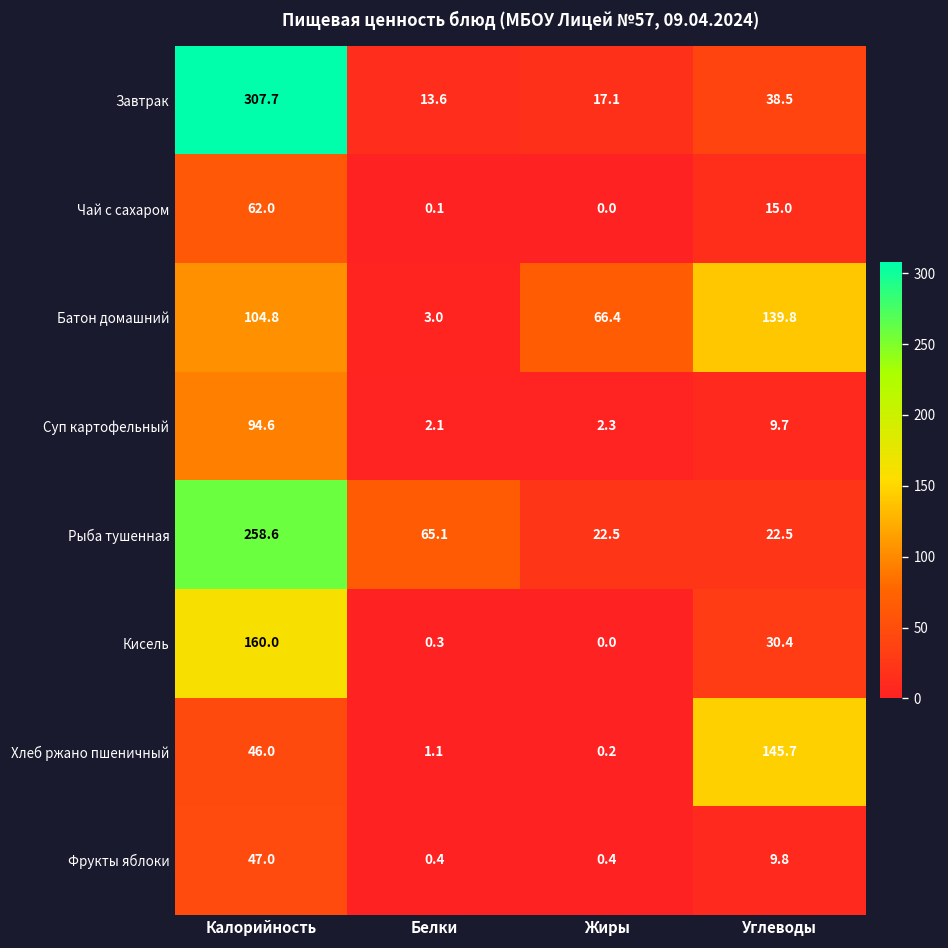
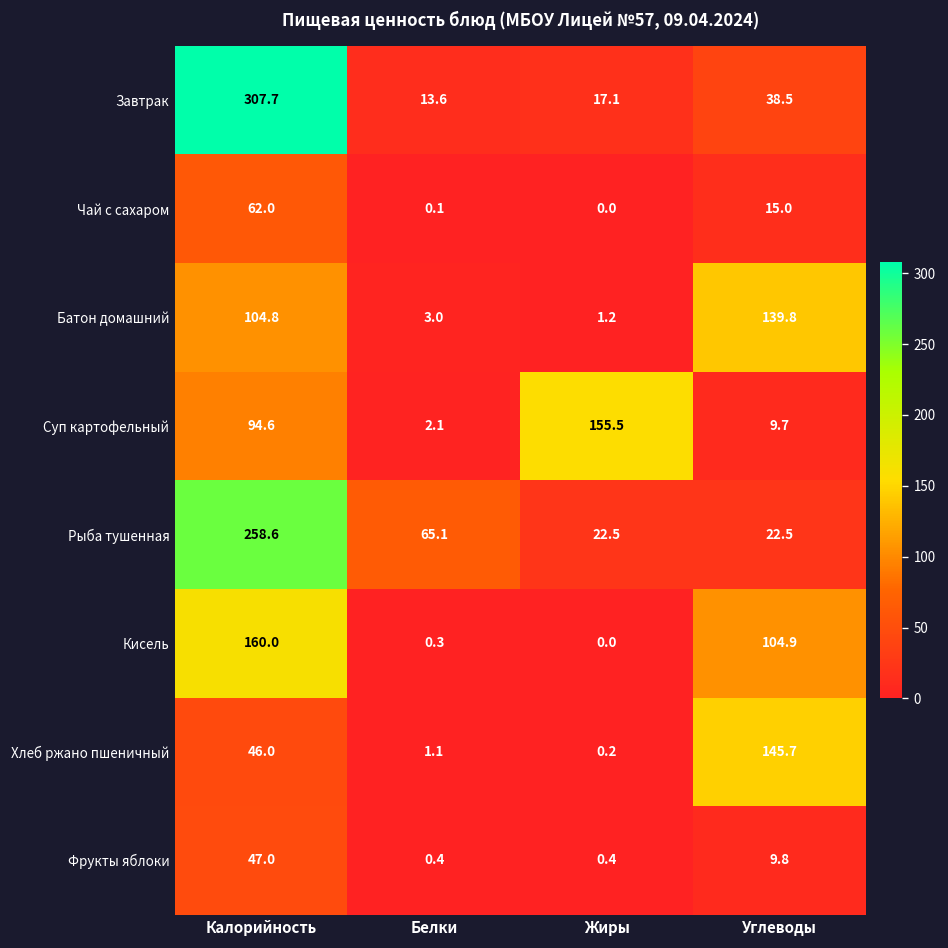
Батон домашний, Жиры: 66.4 -> 1.2
Суп картофельный, Жиры: 2.3 -> 155.5
Кисель, Углеводы: 30.4 -> 104.9
